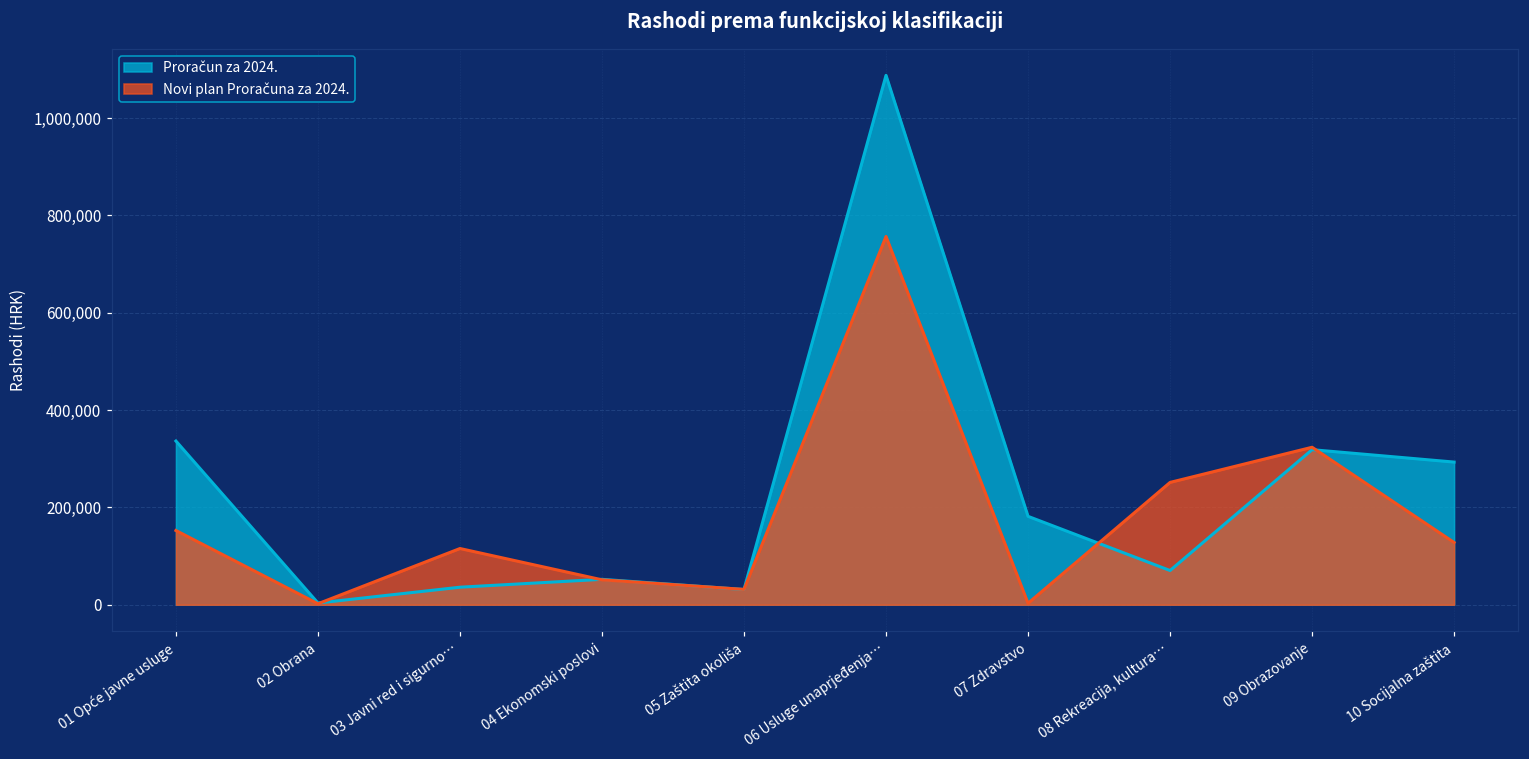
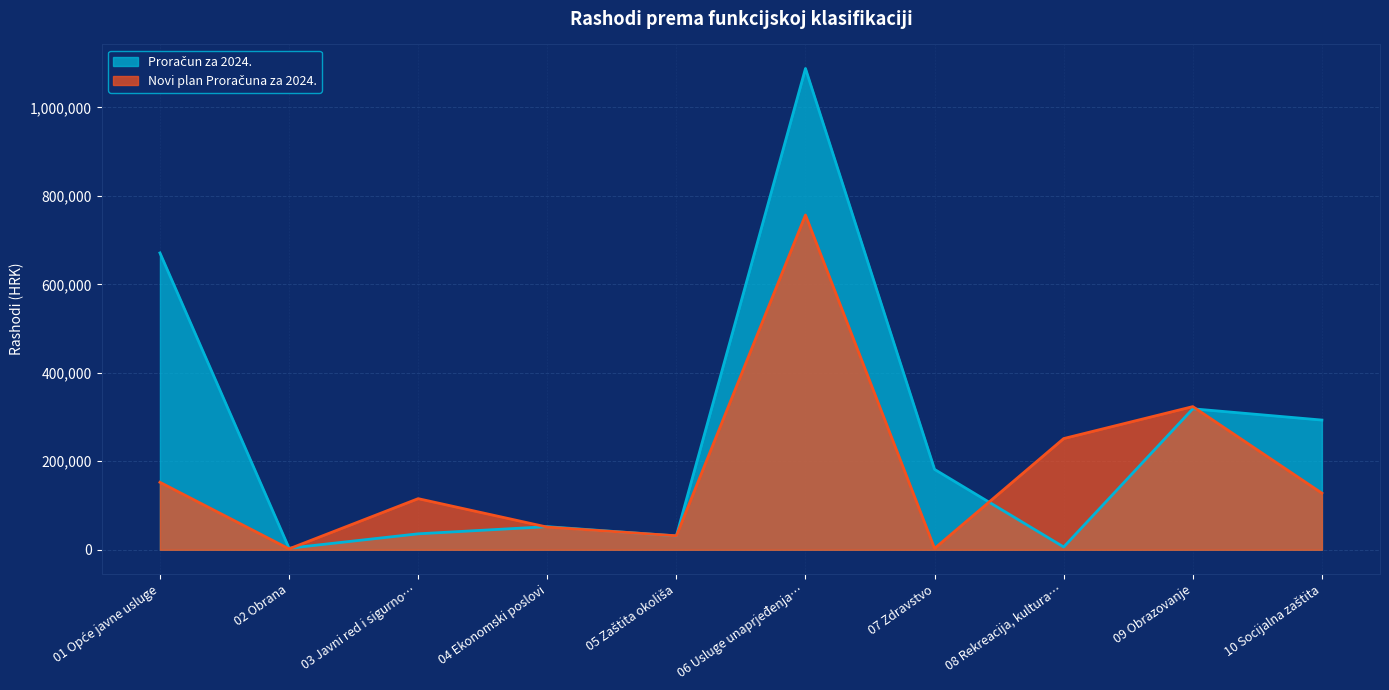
Proračun za 2024., 01 Opće javne usluge: 340,000 -> 670,000
Proračun za 2024., 08 Rekreacija, kultura…: 70,000 -> 10,000
